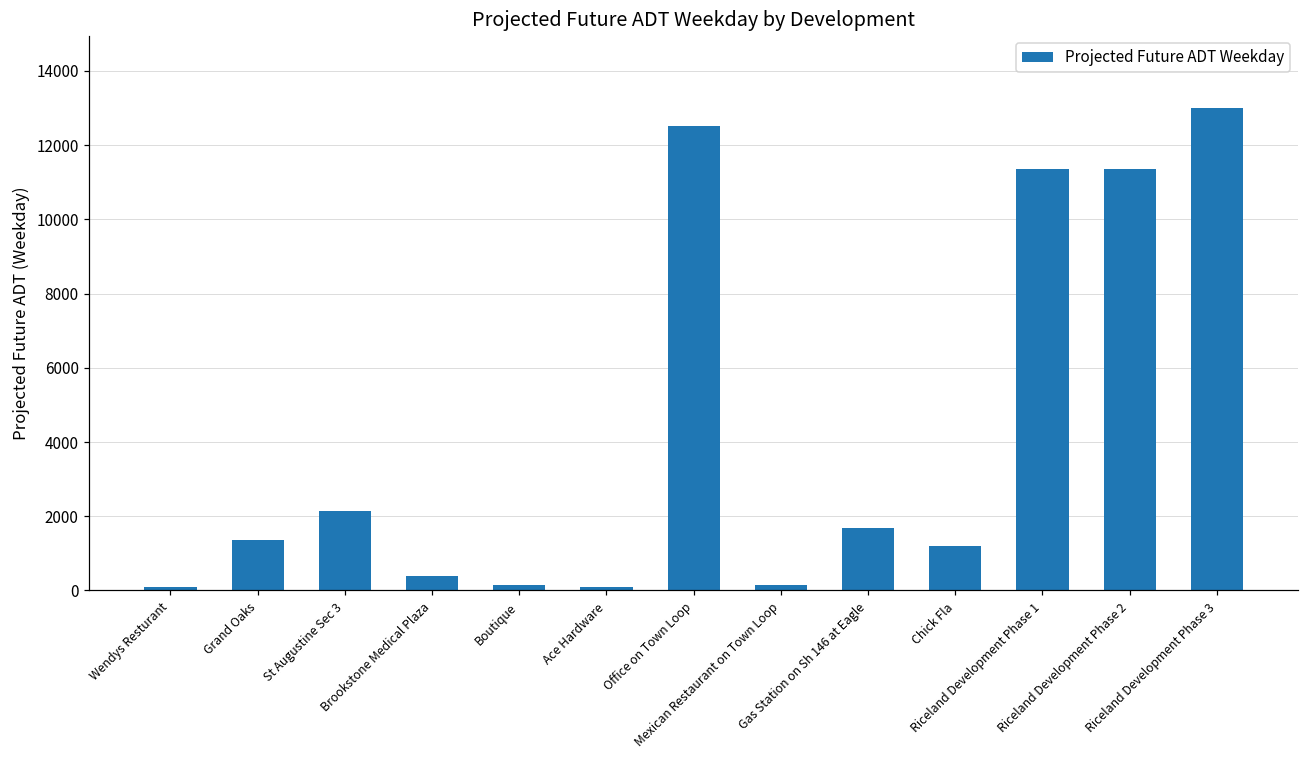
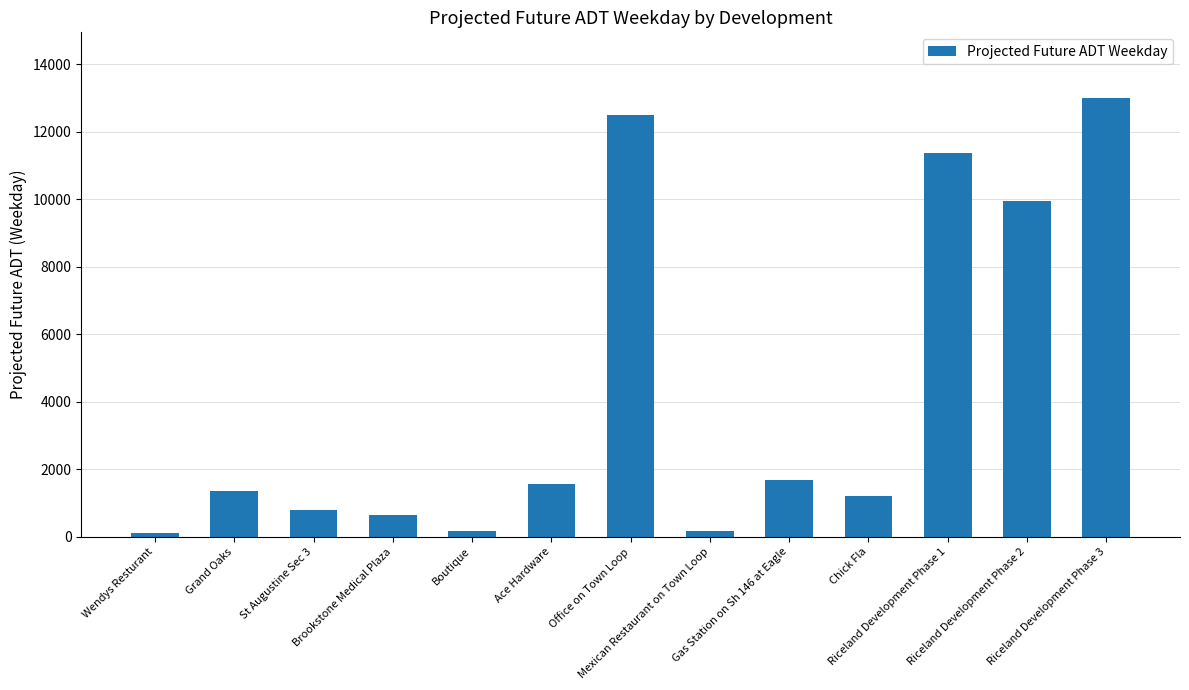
St Augustine Sec 3: 2100 -> 800
Brookstone Medical Plaza: 400 -> 600
Ace Hardware: 100 -> 1600
Riceland Development Phase 2: 11400 -> 10000
